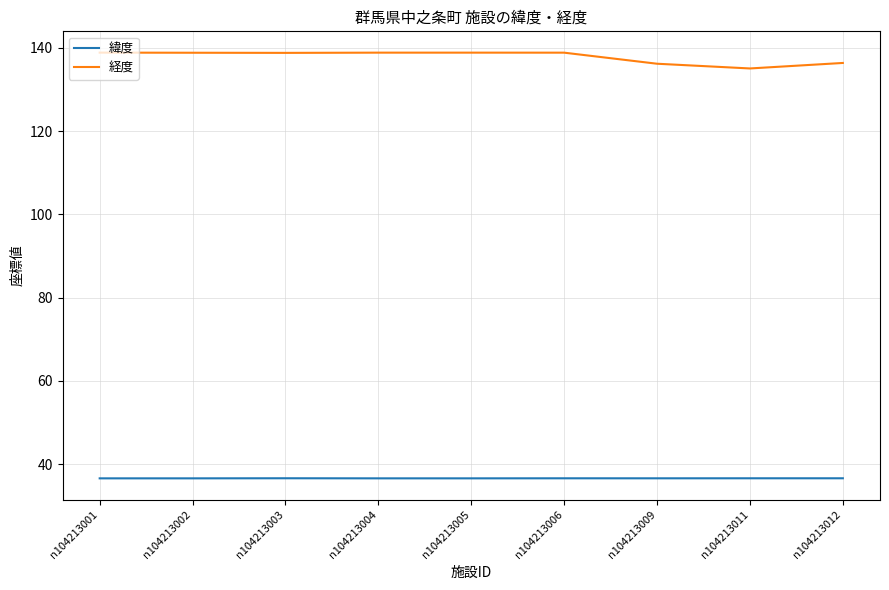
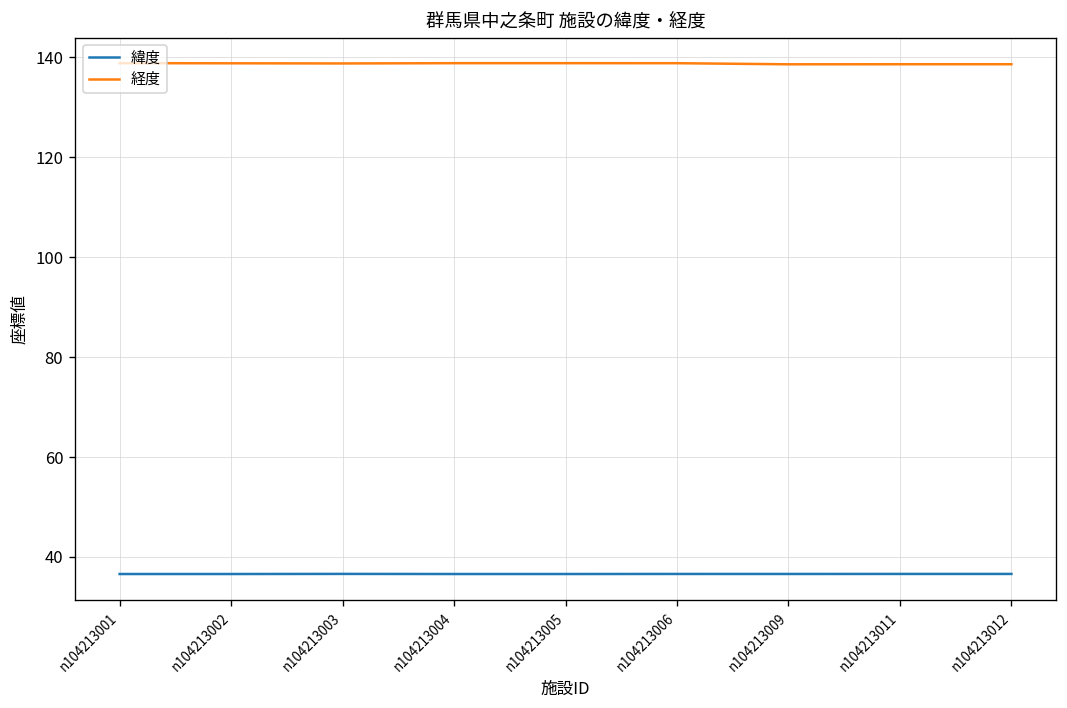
経度, n104213009: 136 -> 139
経度, n104213011: 135 -> 139
経度, n104213012: 136 -> 139
